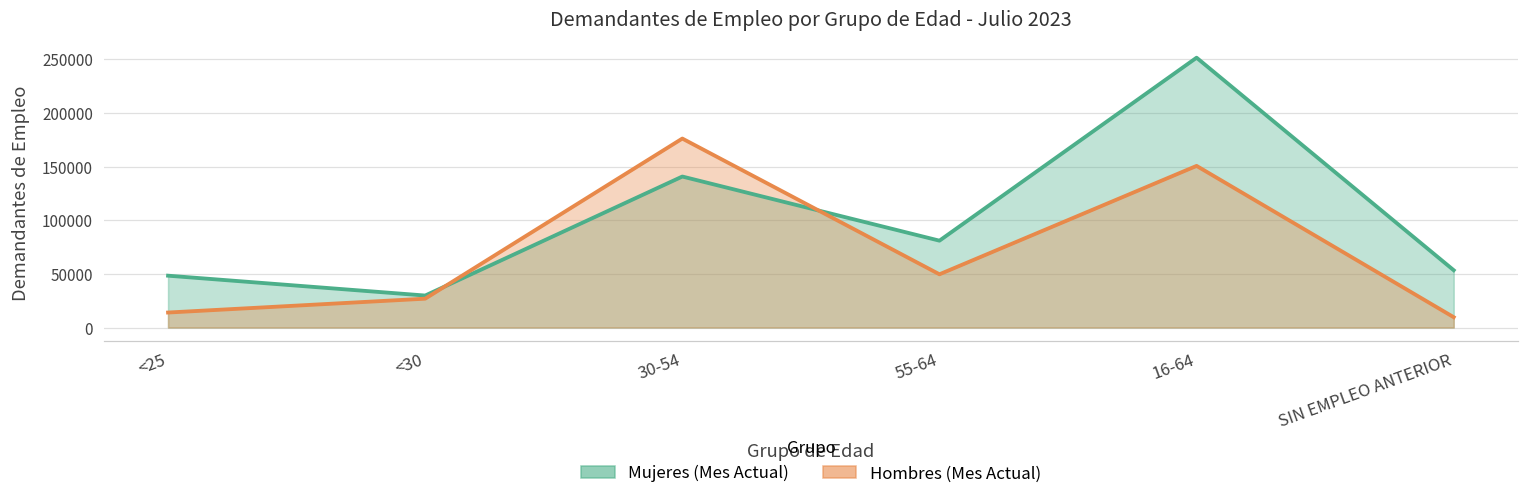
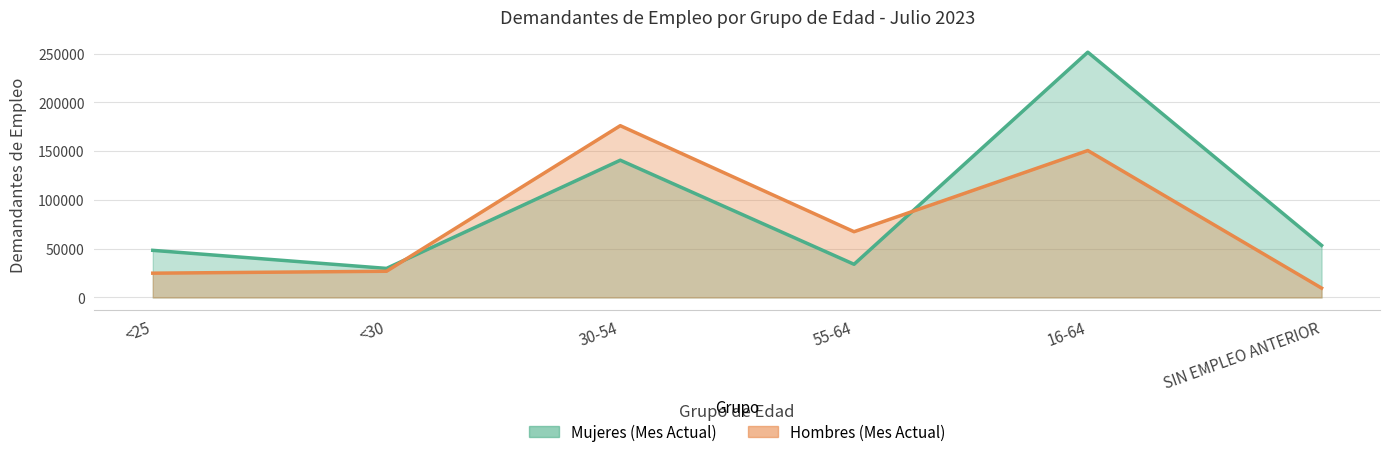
Hombres (Mes Actual), <25: 10000 -> 20000
Mujeres (Mes Actual), 55-64: 80000 -> 30000
Hombres (Mes Actual), 55-64: 50000 -> 70000
